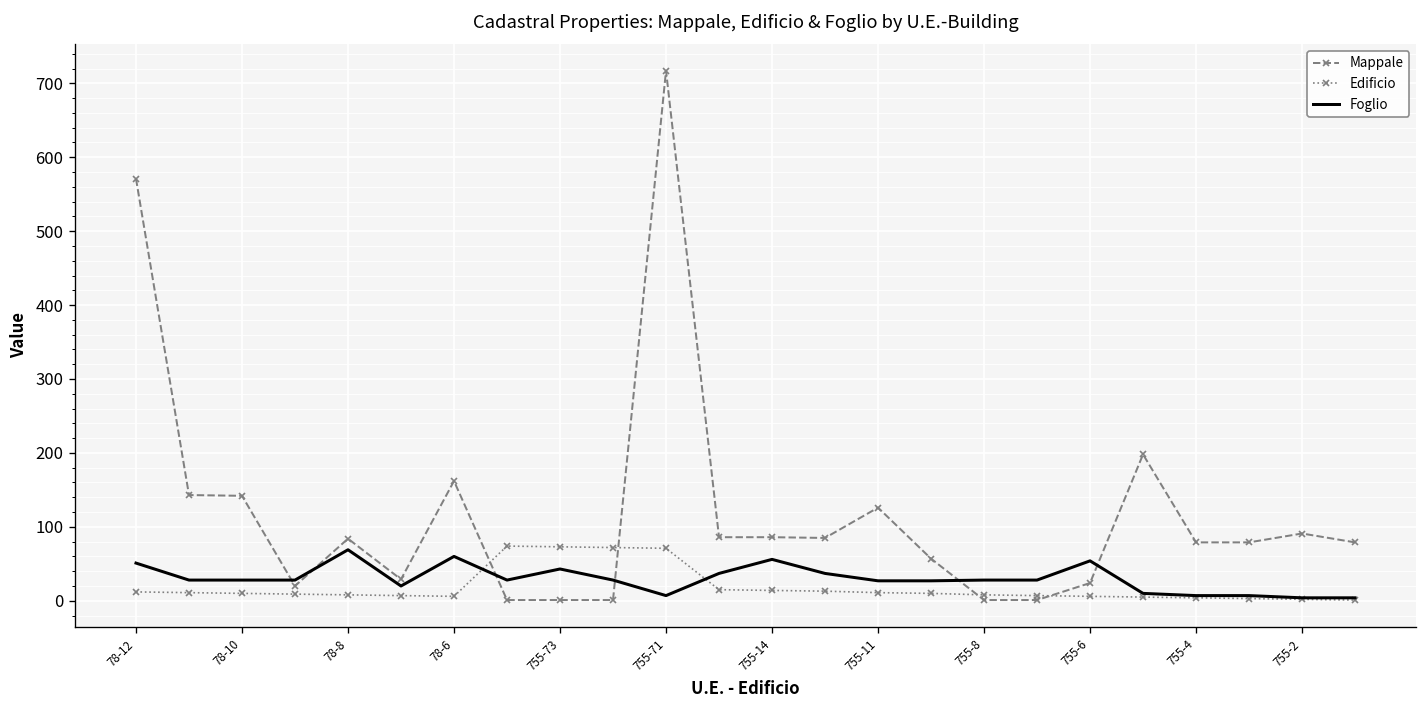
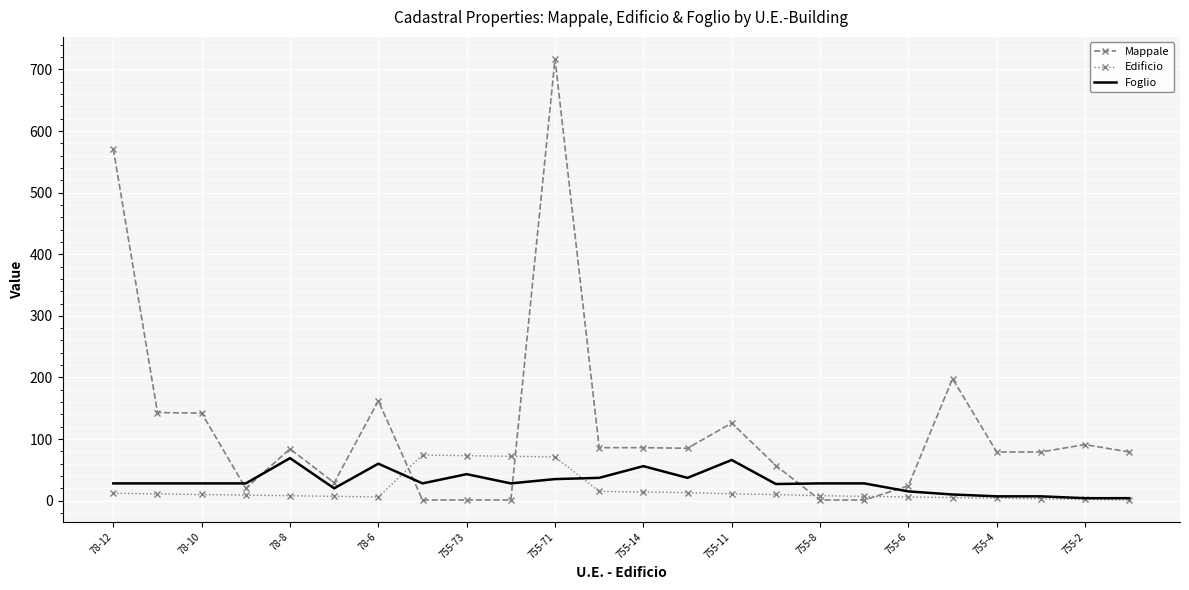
Foglio, 78-12: 50 -> 30
Foglio, 755-71: 10 -> 40
Foglio, 755-11: 30 -> 70
Foglio, 755-6: 50 -> 20
